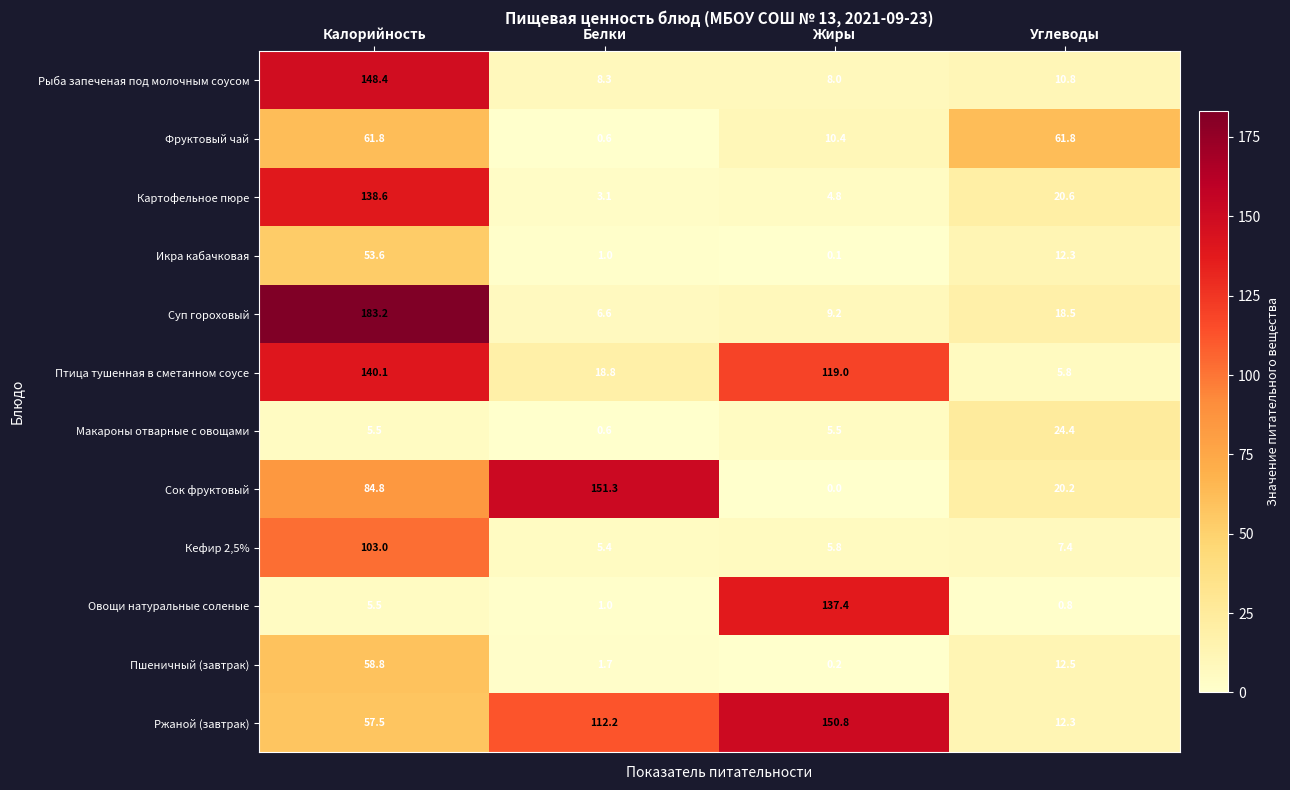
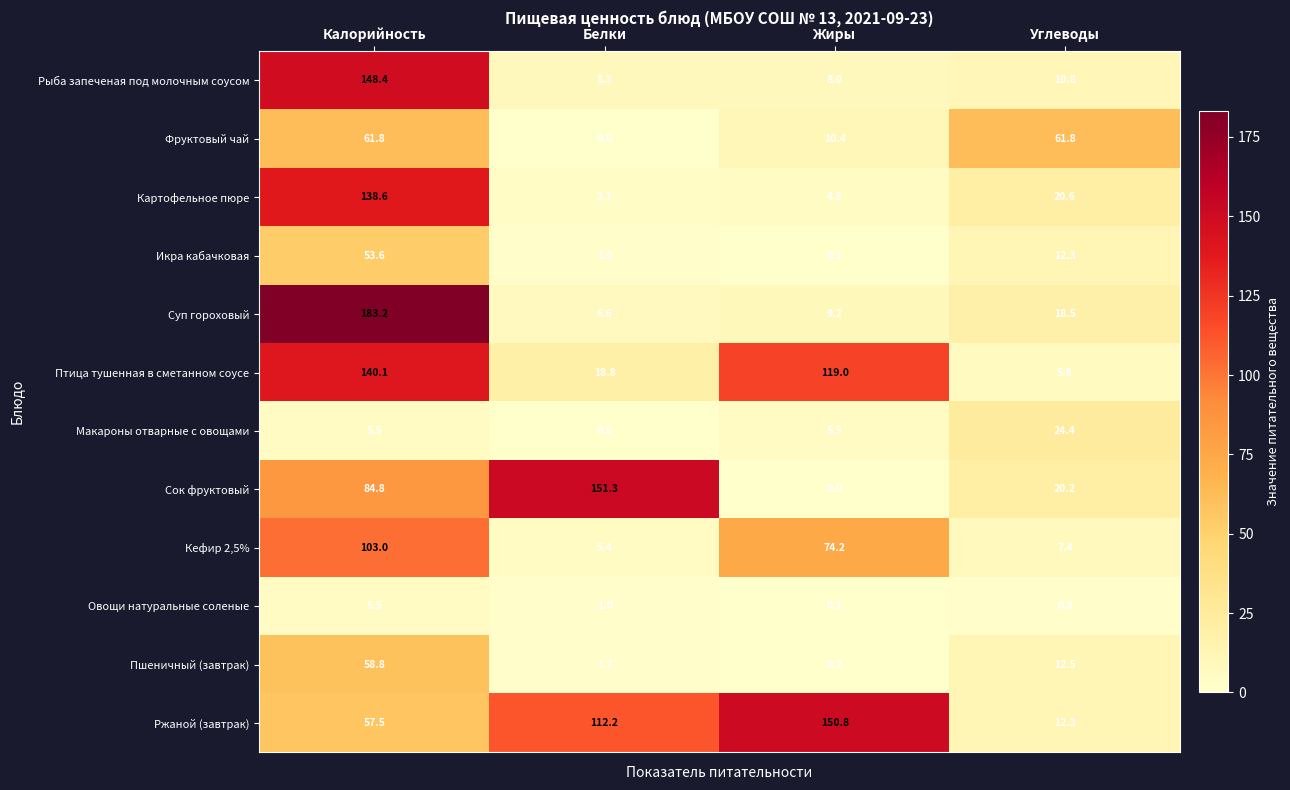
Кефир 2,5%, Жиры: 5.8 -> 74.2
Овощи натуральные соленые, Жиры: 137.4 -> 0.1
